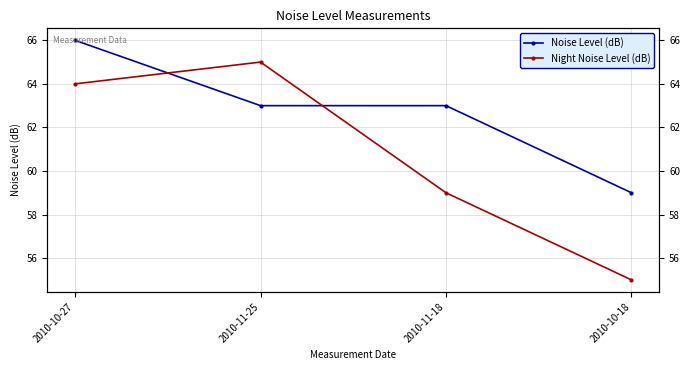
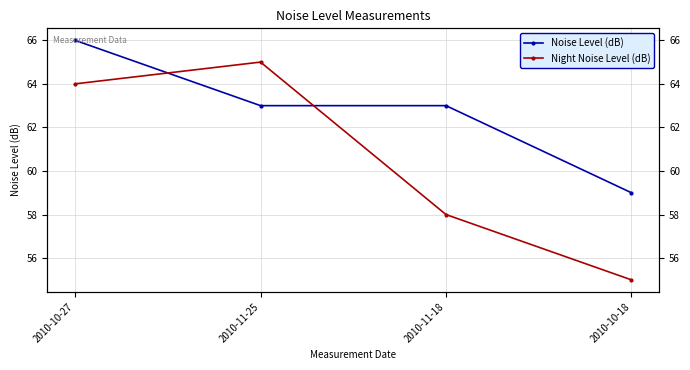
Night Noise Level (dB), 2010-11-18: 59 -> 58
